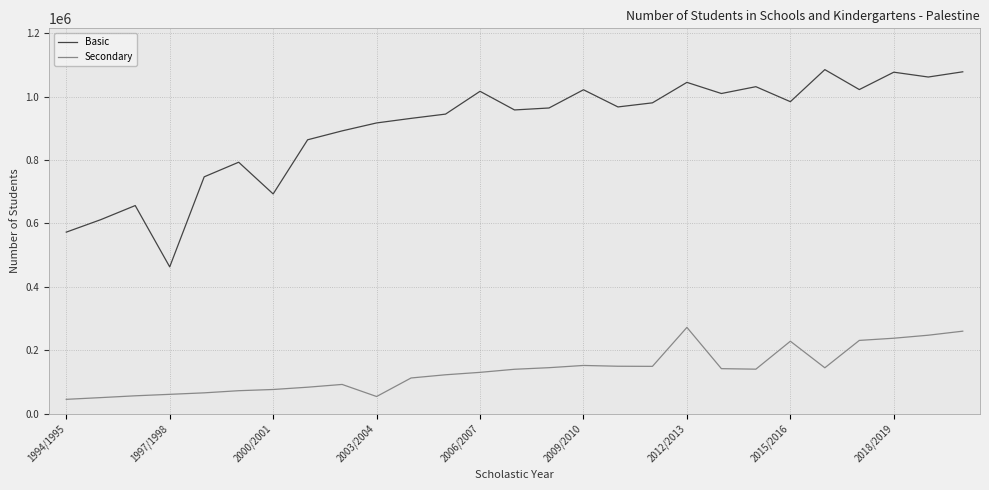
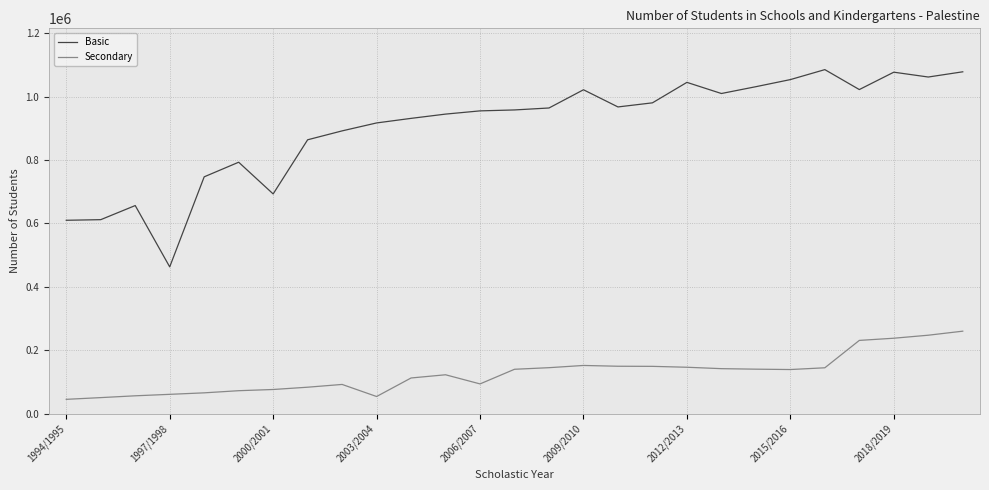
Basic, 1994/1995: 570000 -> 610000
Basic, 2006/2007: 1020000 -> 950000
Secondary, 2006/2007: 130000 -> 90000
Secondary, 2012/2013: 270000 -> 150000
Basic, 2015/2016: 980000 -> 1050000
Secondary, 2015/2016: 230000 -> 140000
